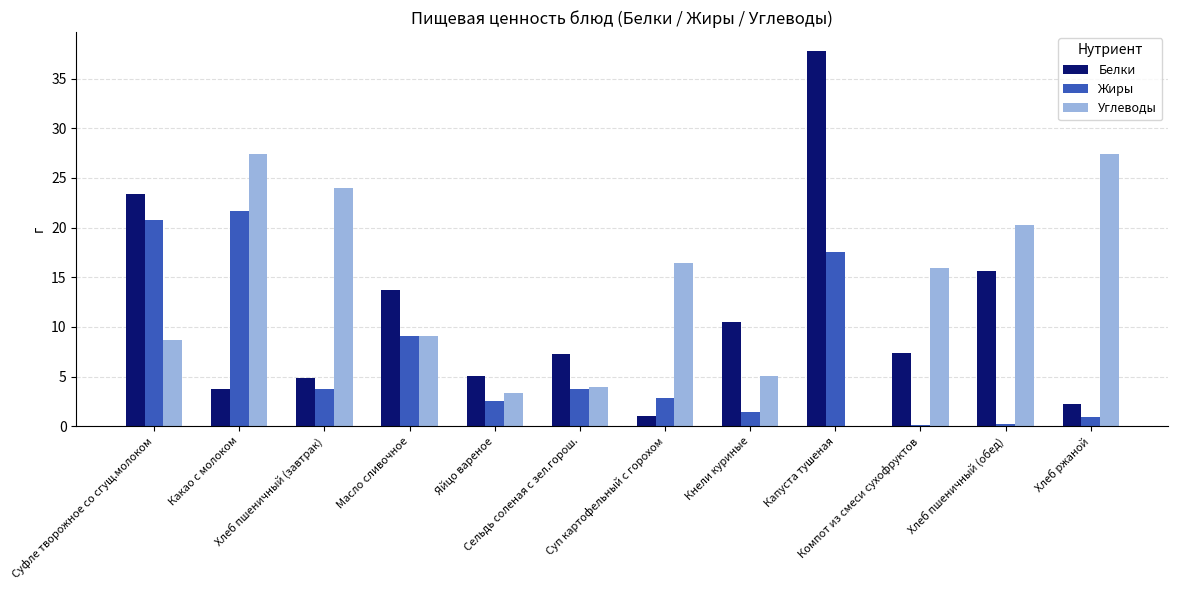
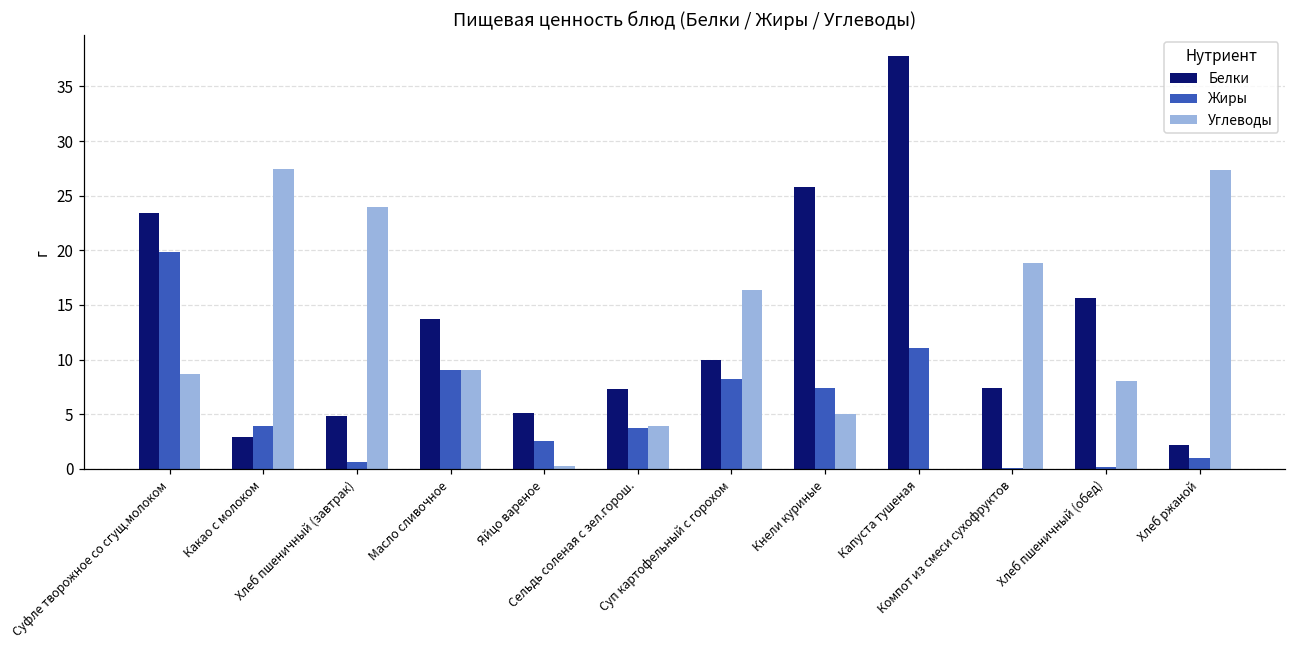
Жиры, Суфле творожное со сгущ.молоком: 21 -> 20
Белки, Какао с молоком: 4 -> 3
Жиры, Какао с молоком: 22 -> 4
Жиры, Хлеб пшеничный (завтрак): 4 -> 1
Углеводы, Яйцо вареное: 3 -> 0
Белки, Суп картофельный с горохом: 1 -> 10
Жиры, Суп картофельный с горохом: 3 -> 8
Белки, Кнели куриные: 11 -> 26
Жиры, Кнели куриные: 1 -> 7
Жиры, Капуста тушеная: 18 -> 11
Углеводы, Компот из смеси сухофруктов: 16 -> 19
Углеводы, Хлеб пшеничный (обед): 20 -> 8
